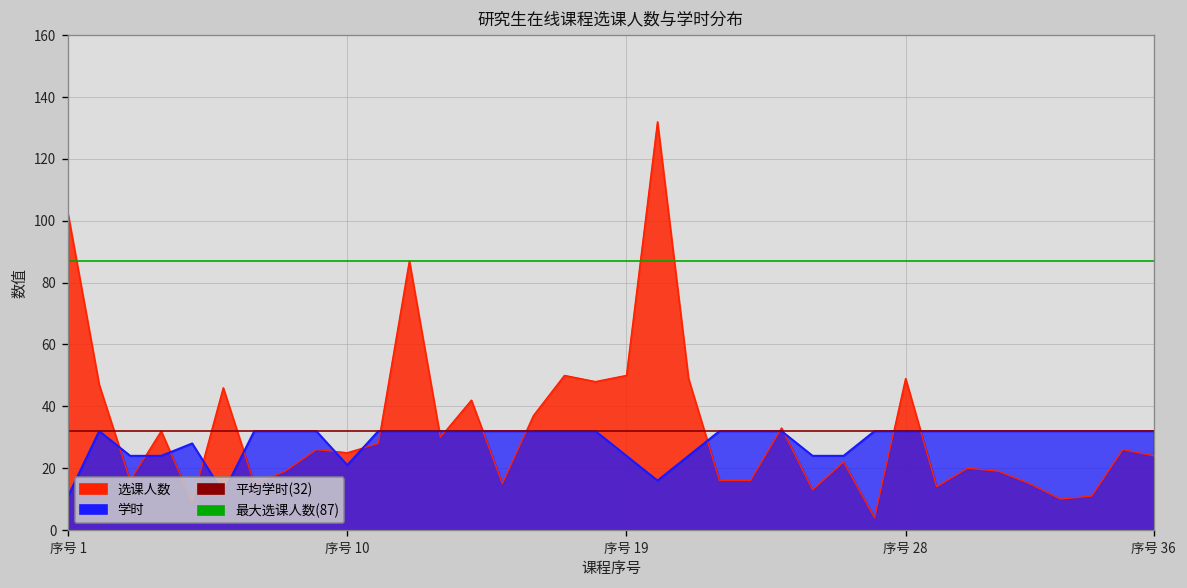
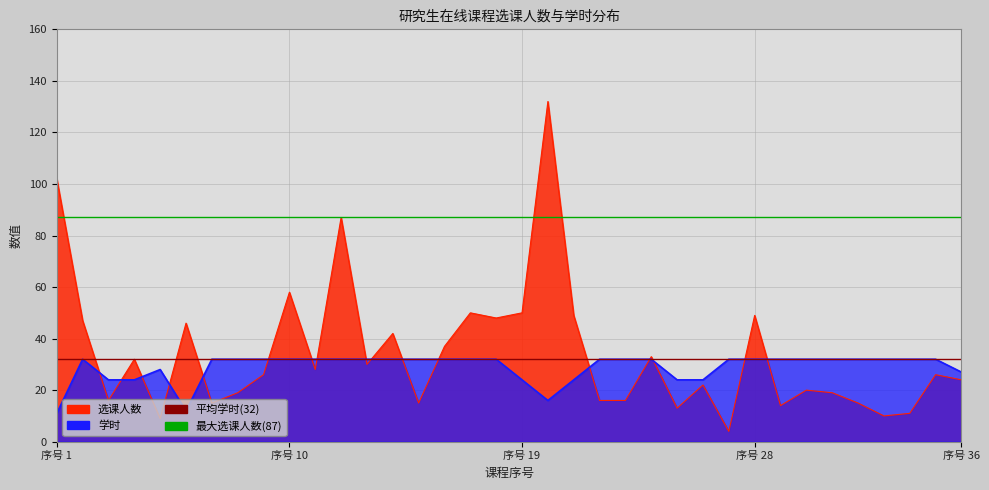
选课人数, 序号 10: 25 -> 58
学时, 序号 10: 21 -> 32
学时, 序号 36: 32 -> 27
